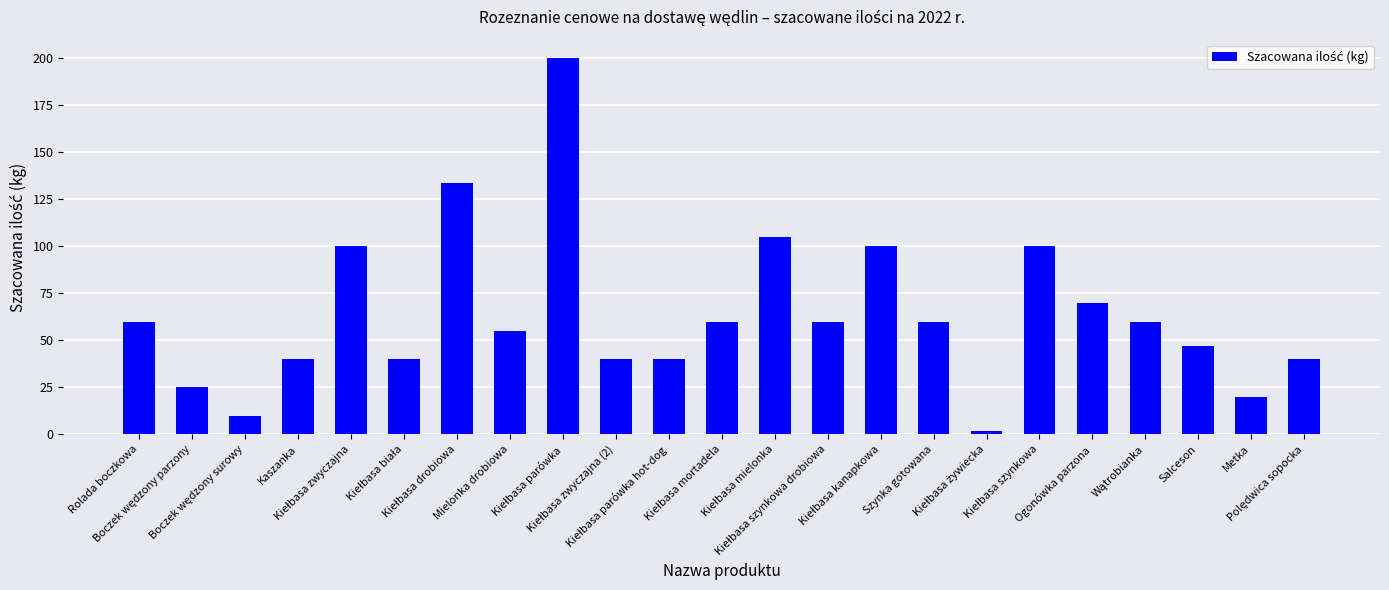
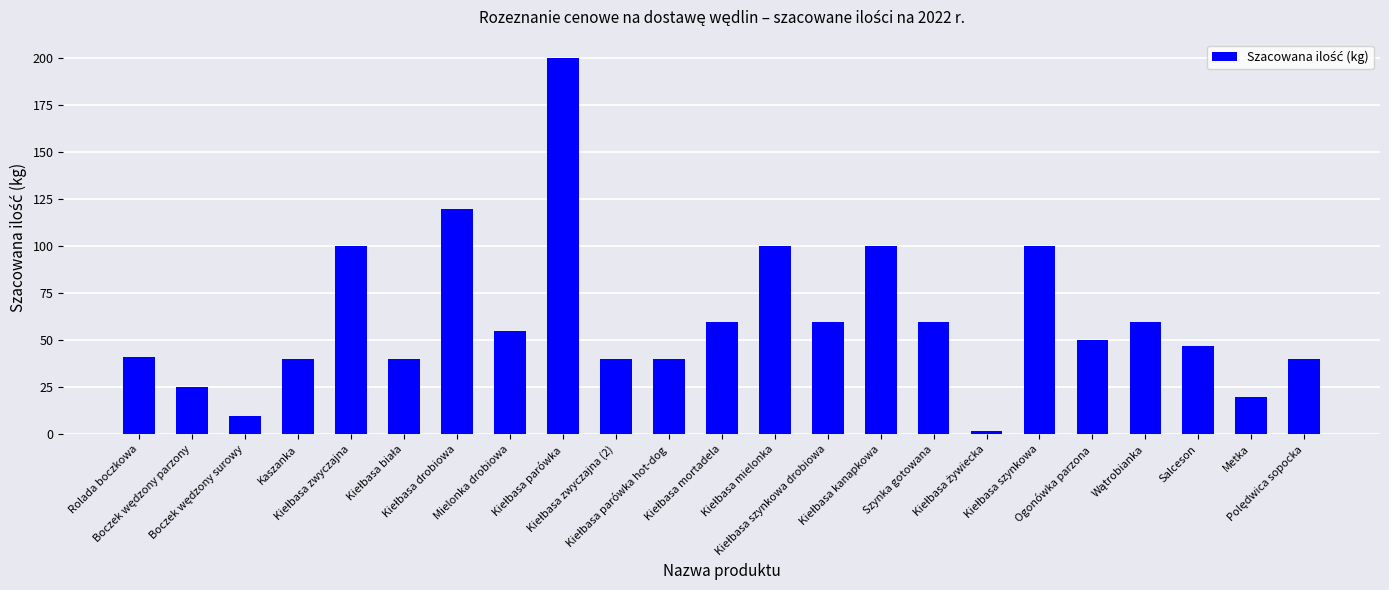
Rolada boczkowa: 60 -> 41
Kiełbasa drobiowa: 134 -> 120
Kiełbasa mielonka: 105 -> 100
Ogonówka parzona: 70 -> 50
